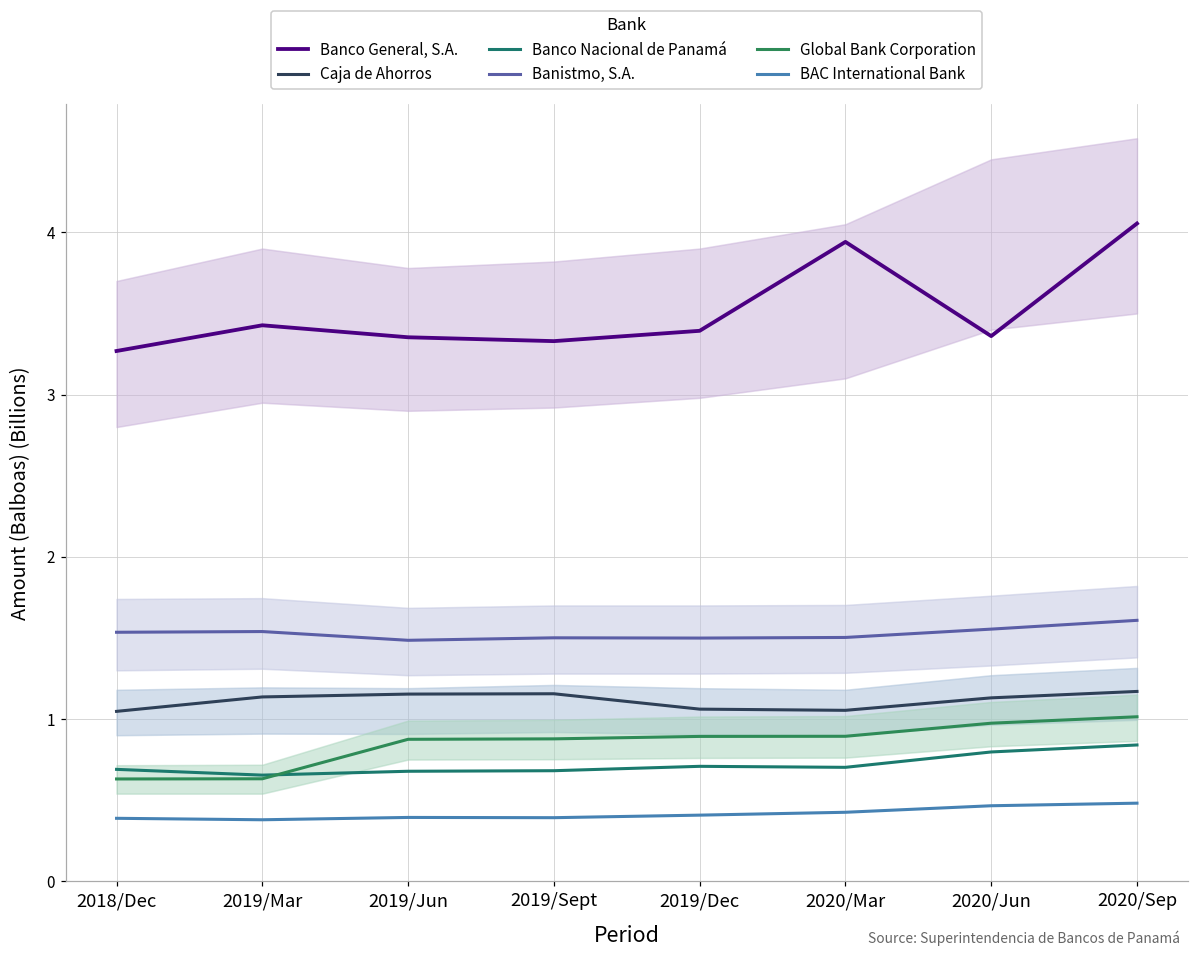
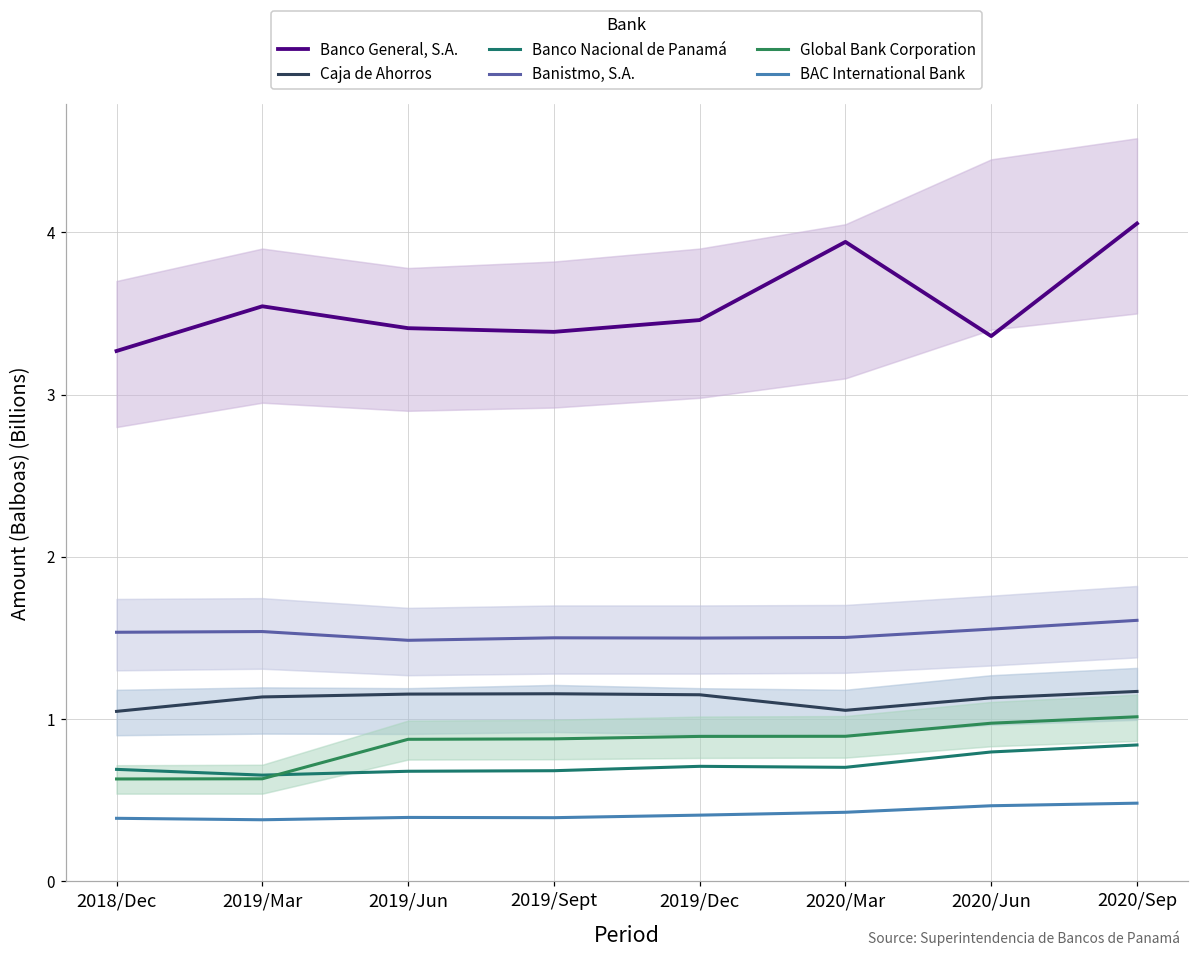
Banco General, S.A., 2019/Mar: 3.43 -> 3.54
Banco General, S.A., 2019/Jun: 3.35 -> 3.41
Banco General, S.A., 2019/Sept: 3.33 -> 3.39
Banco General, S.A., 2019/Dec: 3.39 -> 3.46
Caja de Ahorros, 2019/Dec: 1.06 -> 1.15
